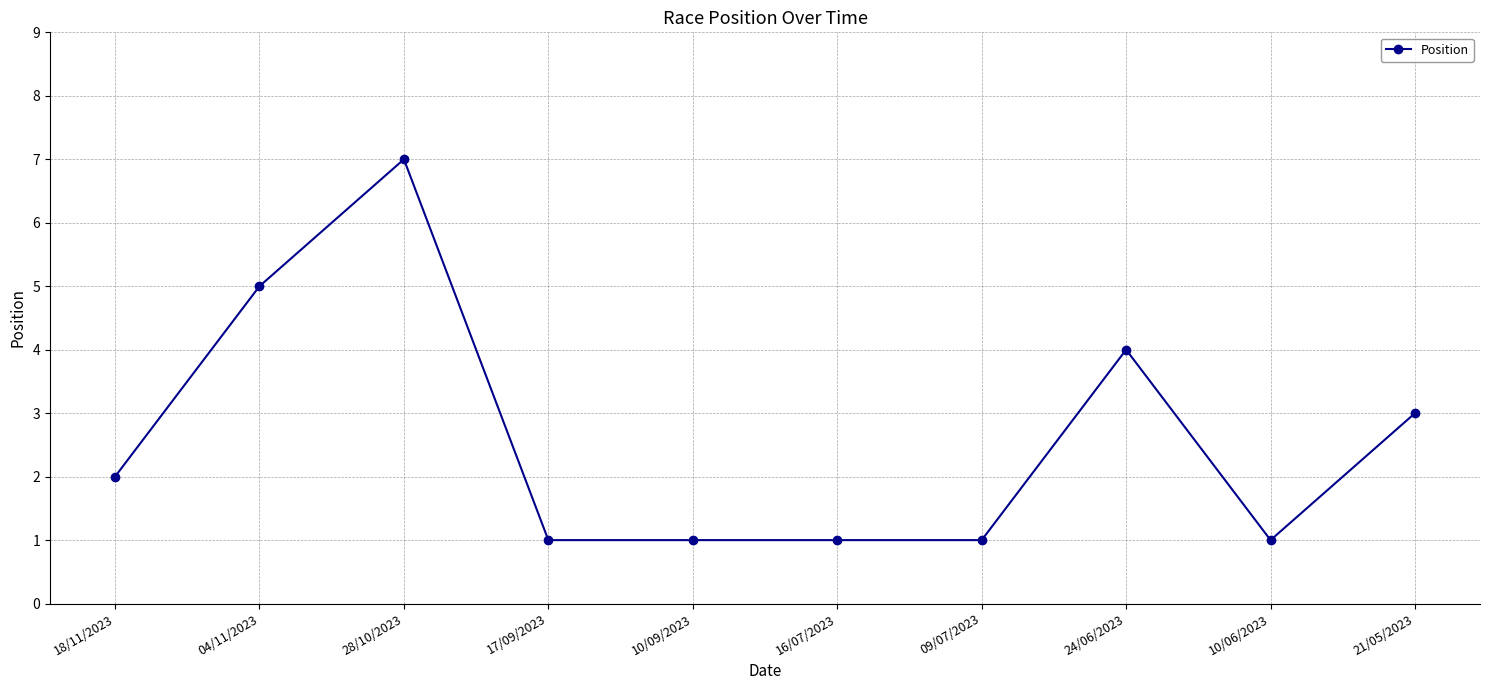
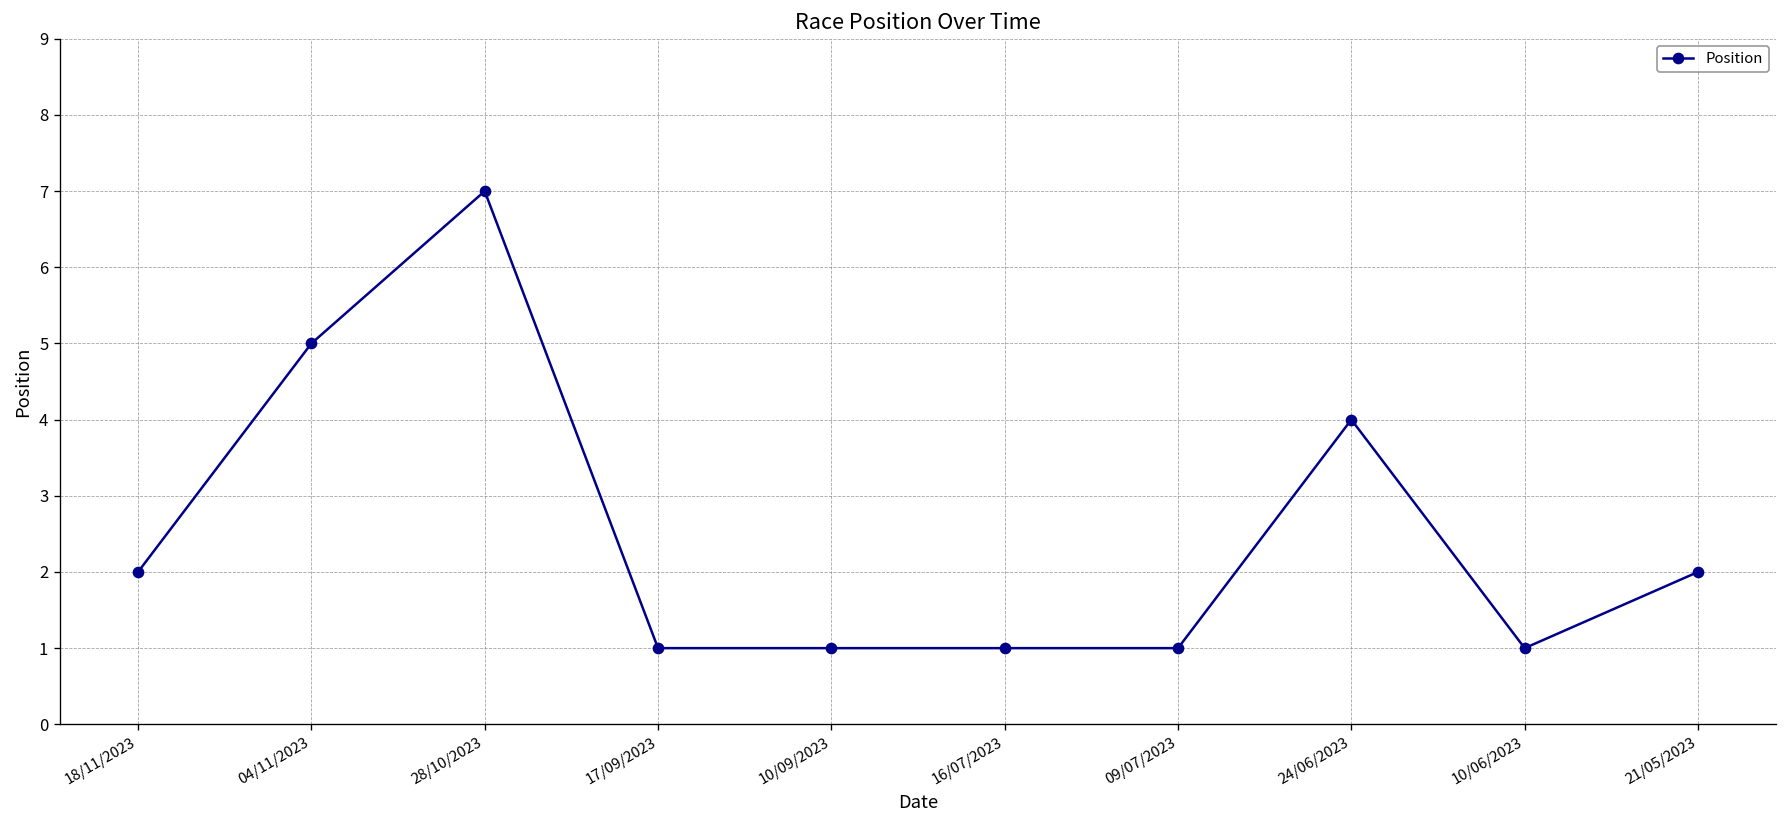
21/05/2023: 3 -> 2
